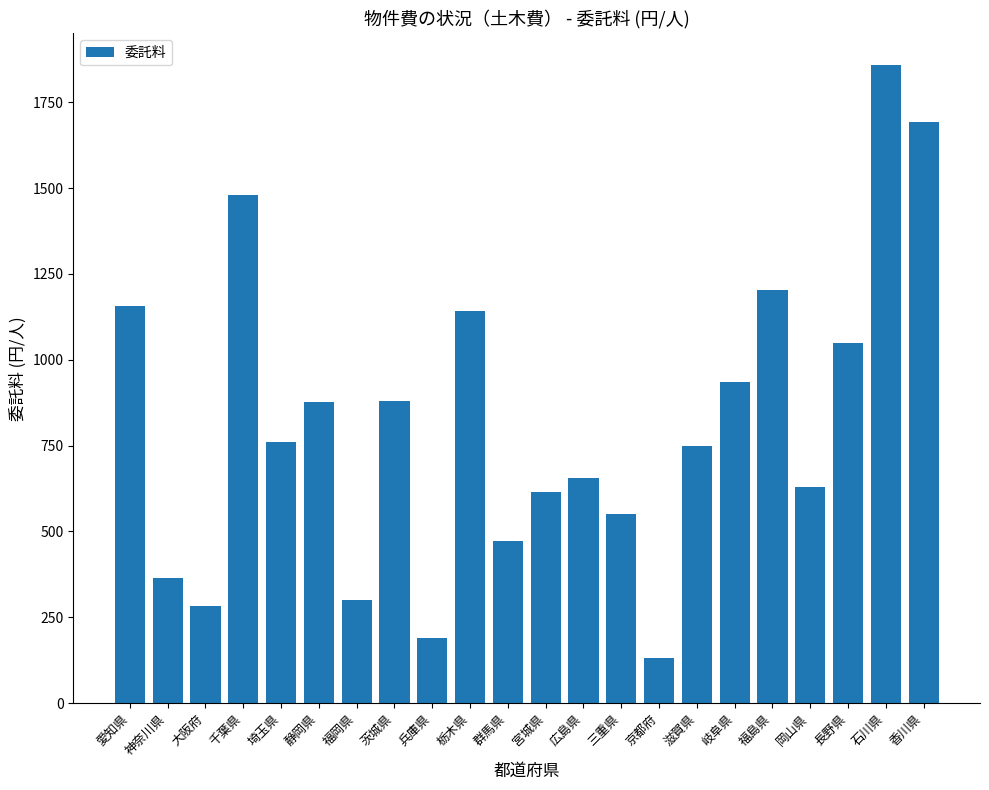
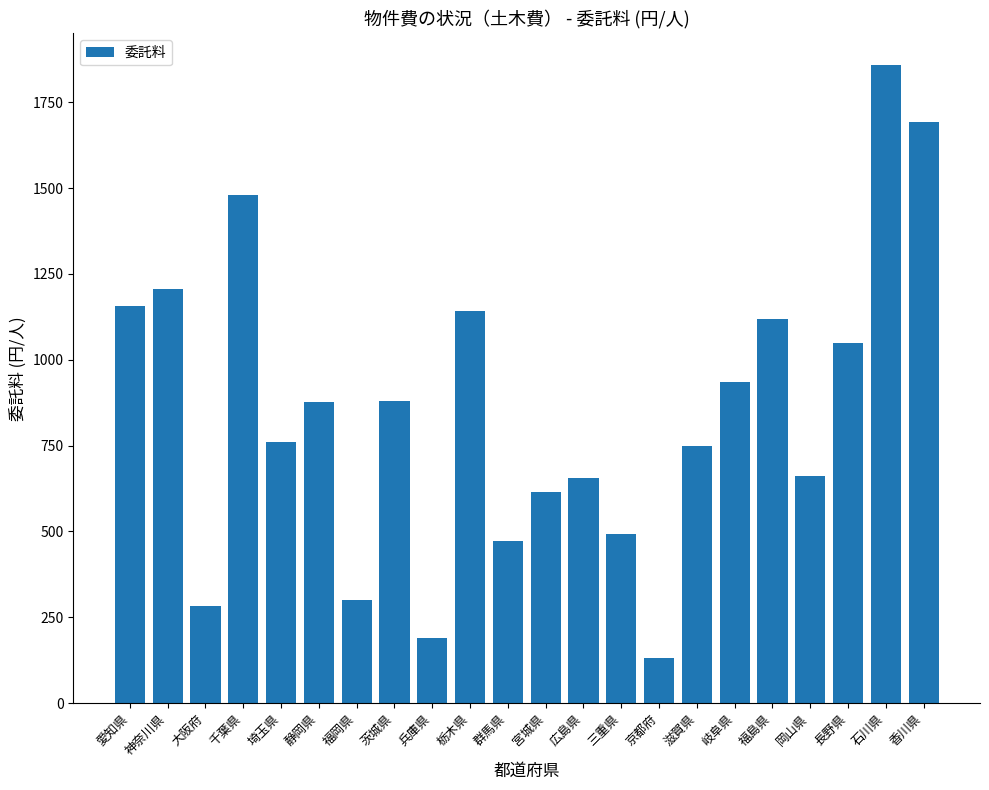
神奈川県: 370 -> 1210
三重県: 550 -> 490
福島県: 1200 -> 1120
岡山県: 630 -> 660
